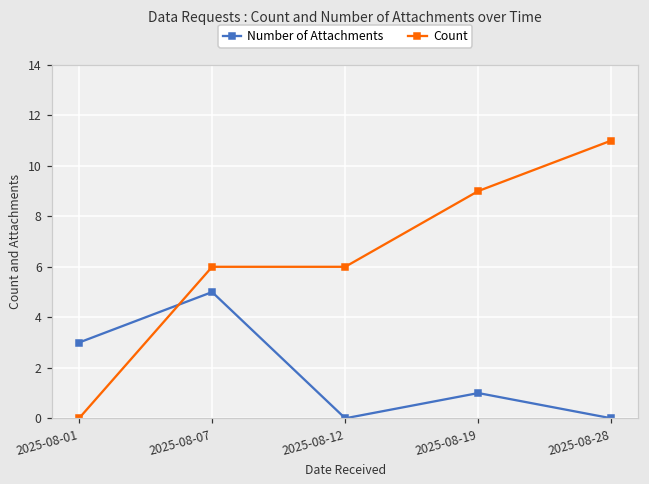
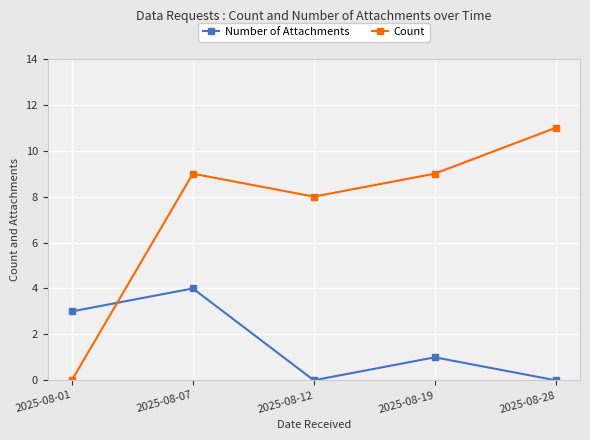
Number of Attachments, 2025-08-07: 5 -> 4
Count, 2025-08-07: 6 -> 9
Count, 2025-08-12: 6 -> 8
